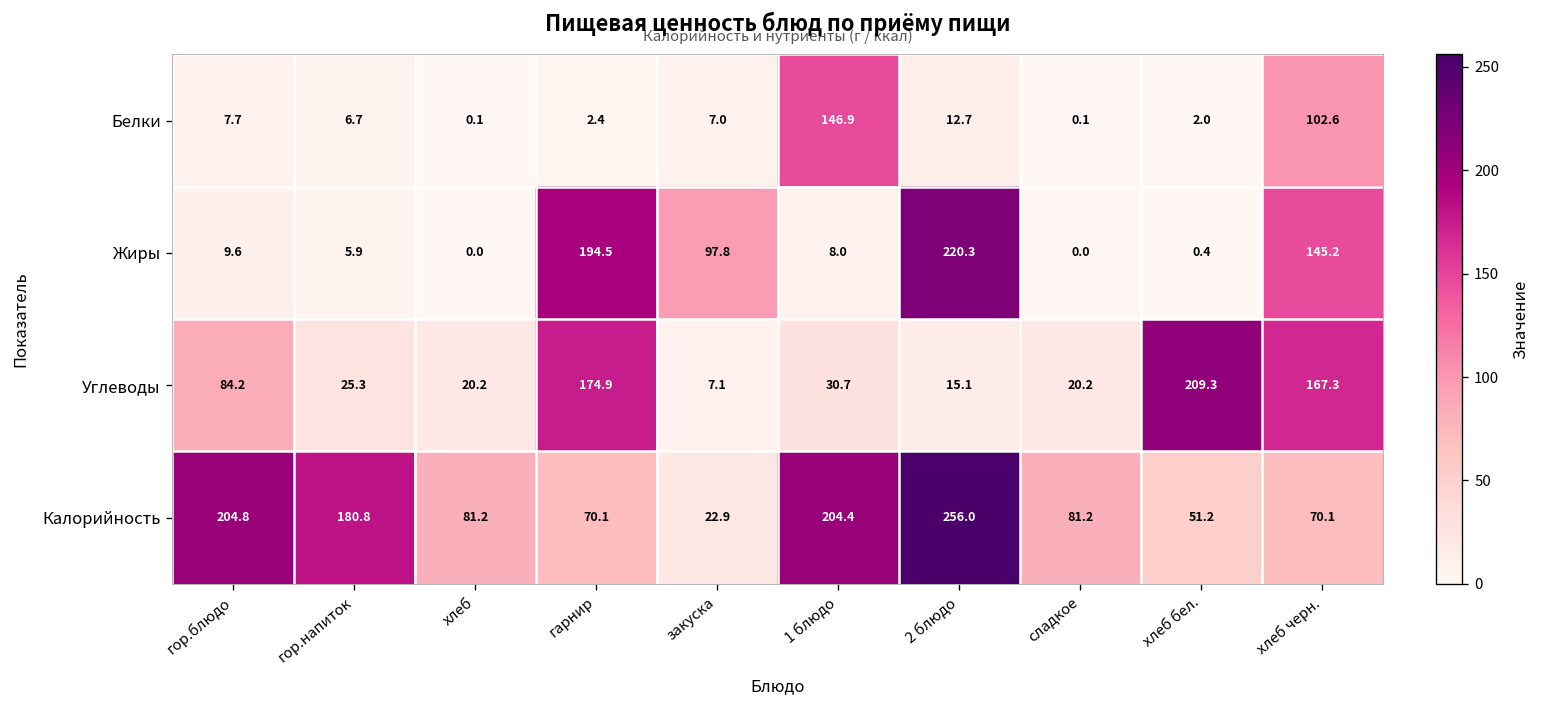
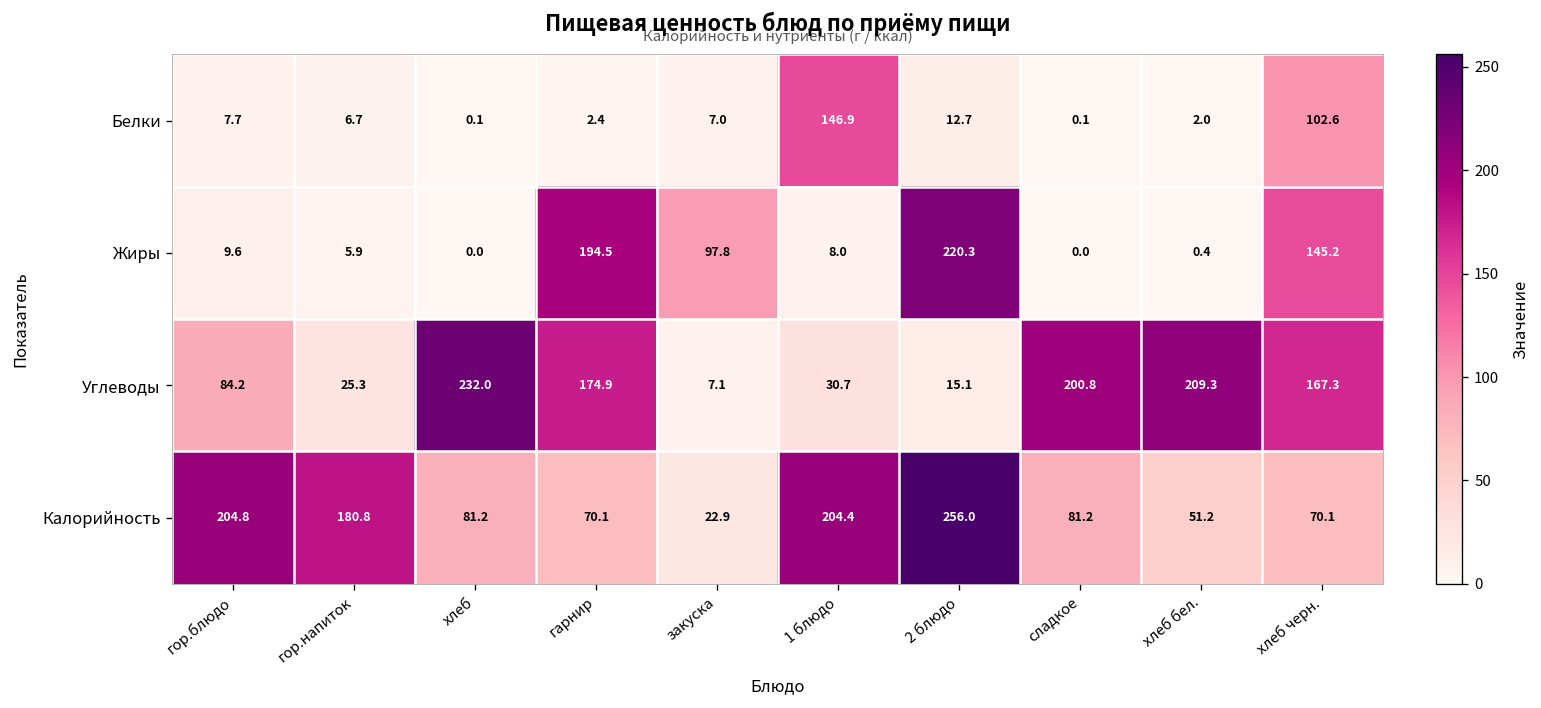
Углеводы, хлеб: 20.2 -> 232.0
Углеводы, сладкое: 20.2 -> 200.8
